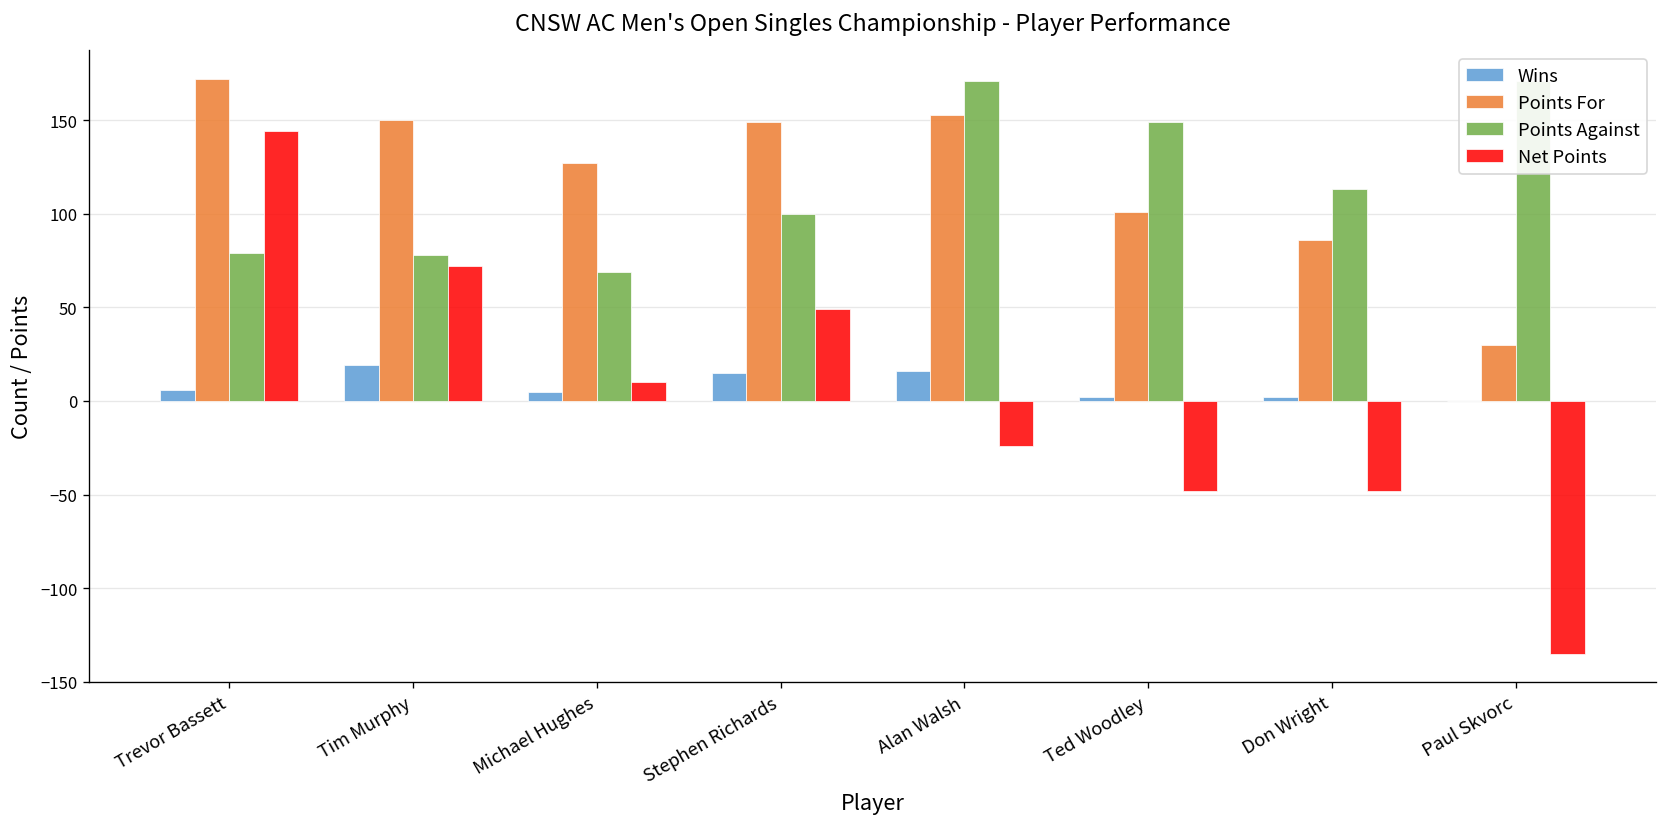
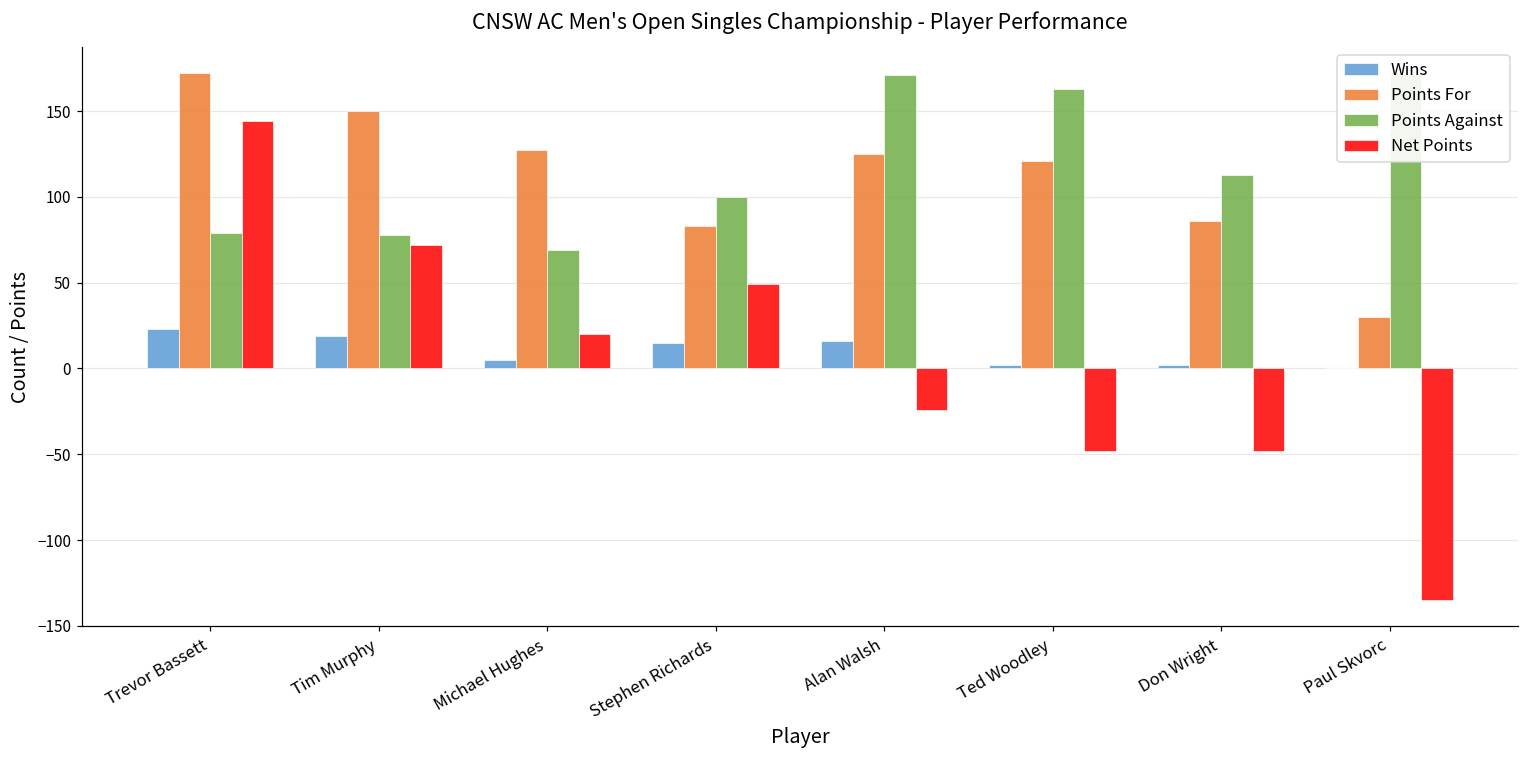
Wins, Trevor Bassett: 6 -> 23
Net Points, Michael Hughes: 10 -> 20
Points For, Stephen Richards: 149 -> 83
Points For, Alan Walsh: 153 -> 125
Points For, Ted Woodley: 101 -> 121
Points Against, Ted Woodley: 149 -> 163
